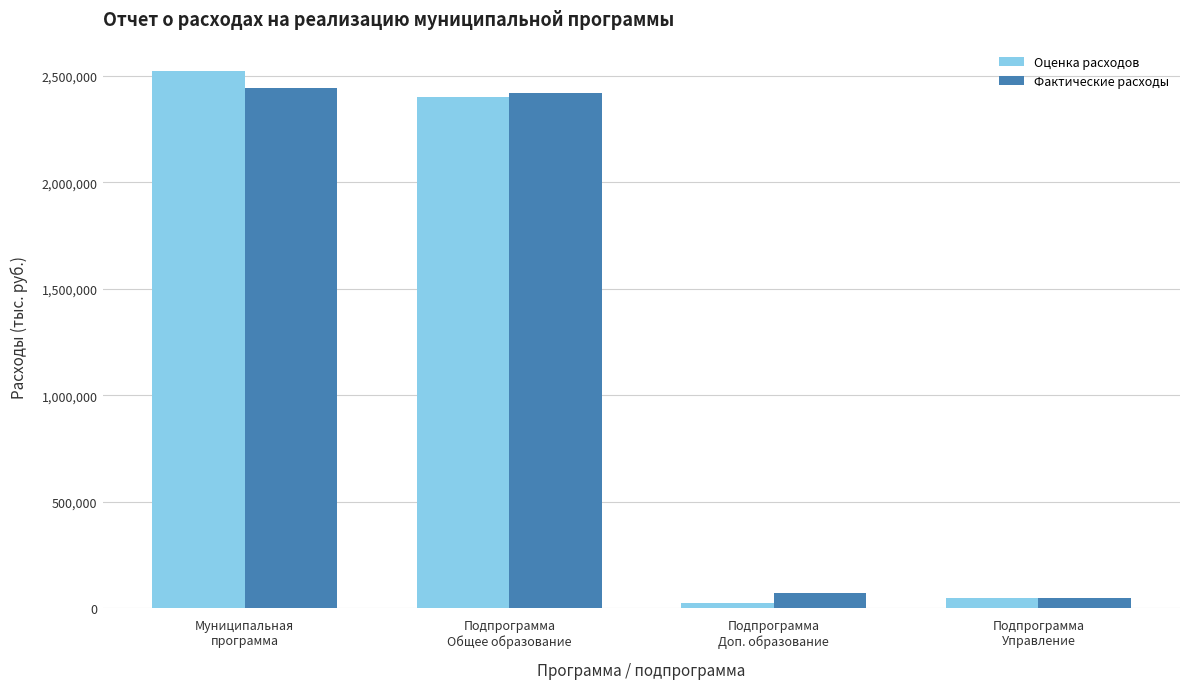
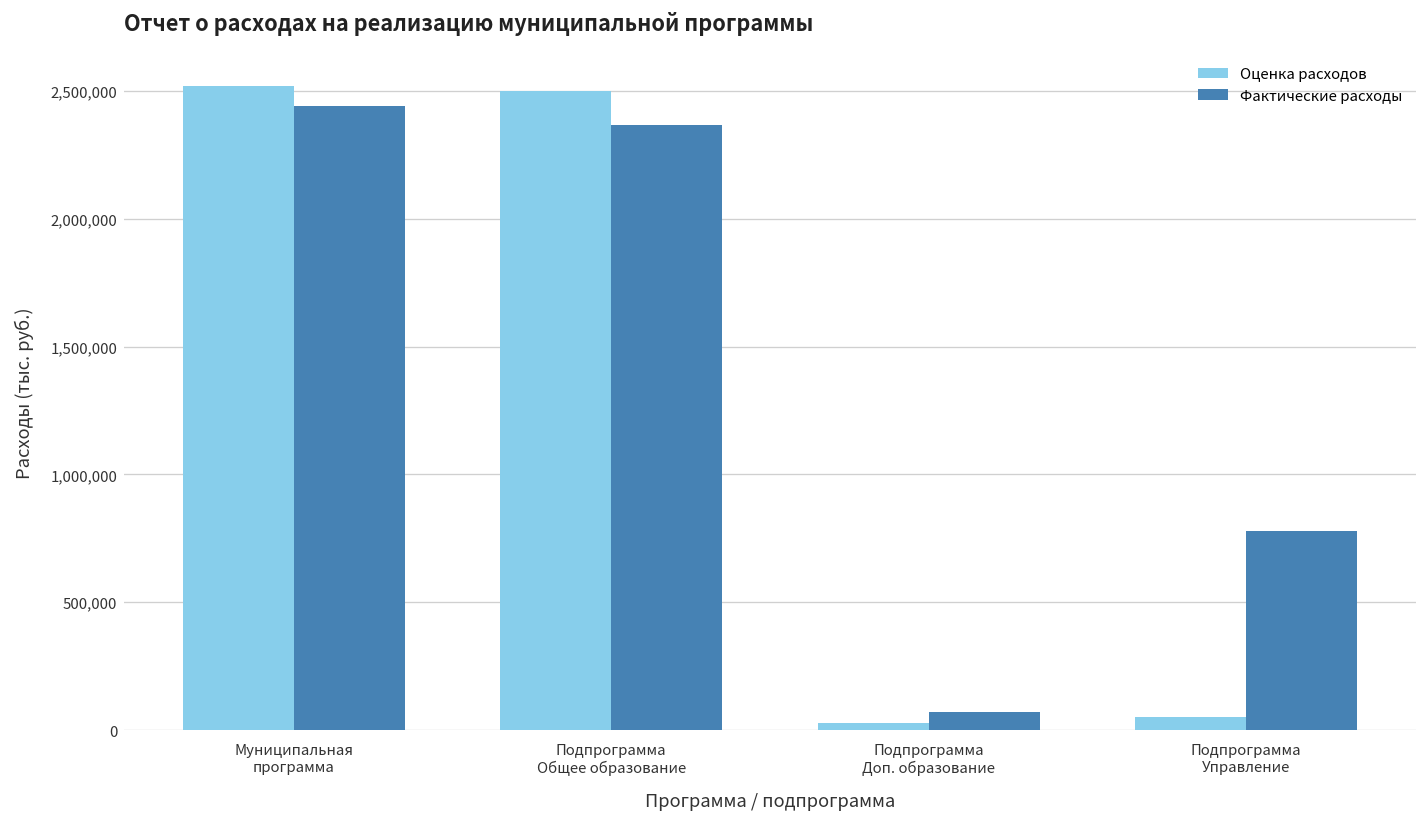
Оценка расходов, Подпрограмма Общее образование: 2,400,000 -> 2,500,000
Фактические расходы, Подпрограмма Общее образование: 2,420,000 -> 2,370,000
Фактические расходы, Подпрограмма Управление: 50,000 -> 780,000
